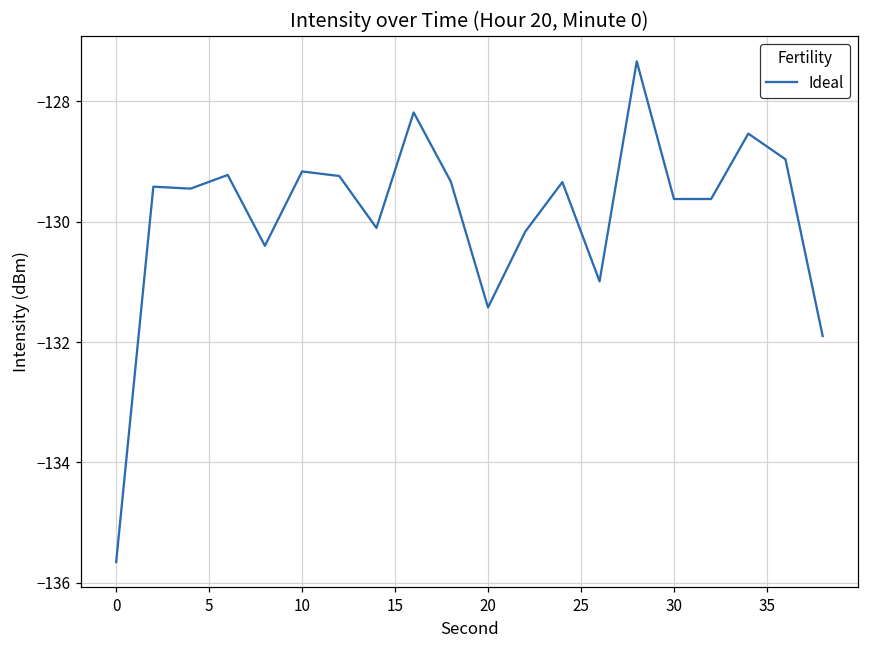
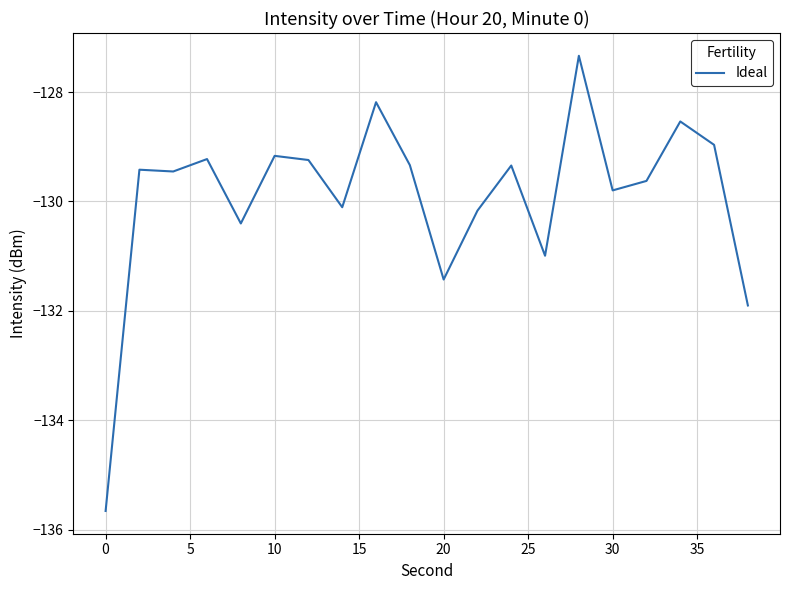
30: -129.6 -> -129.8
